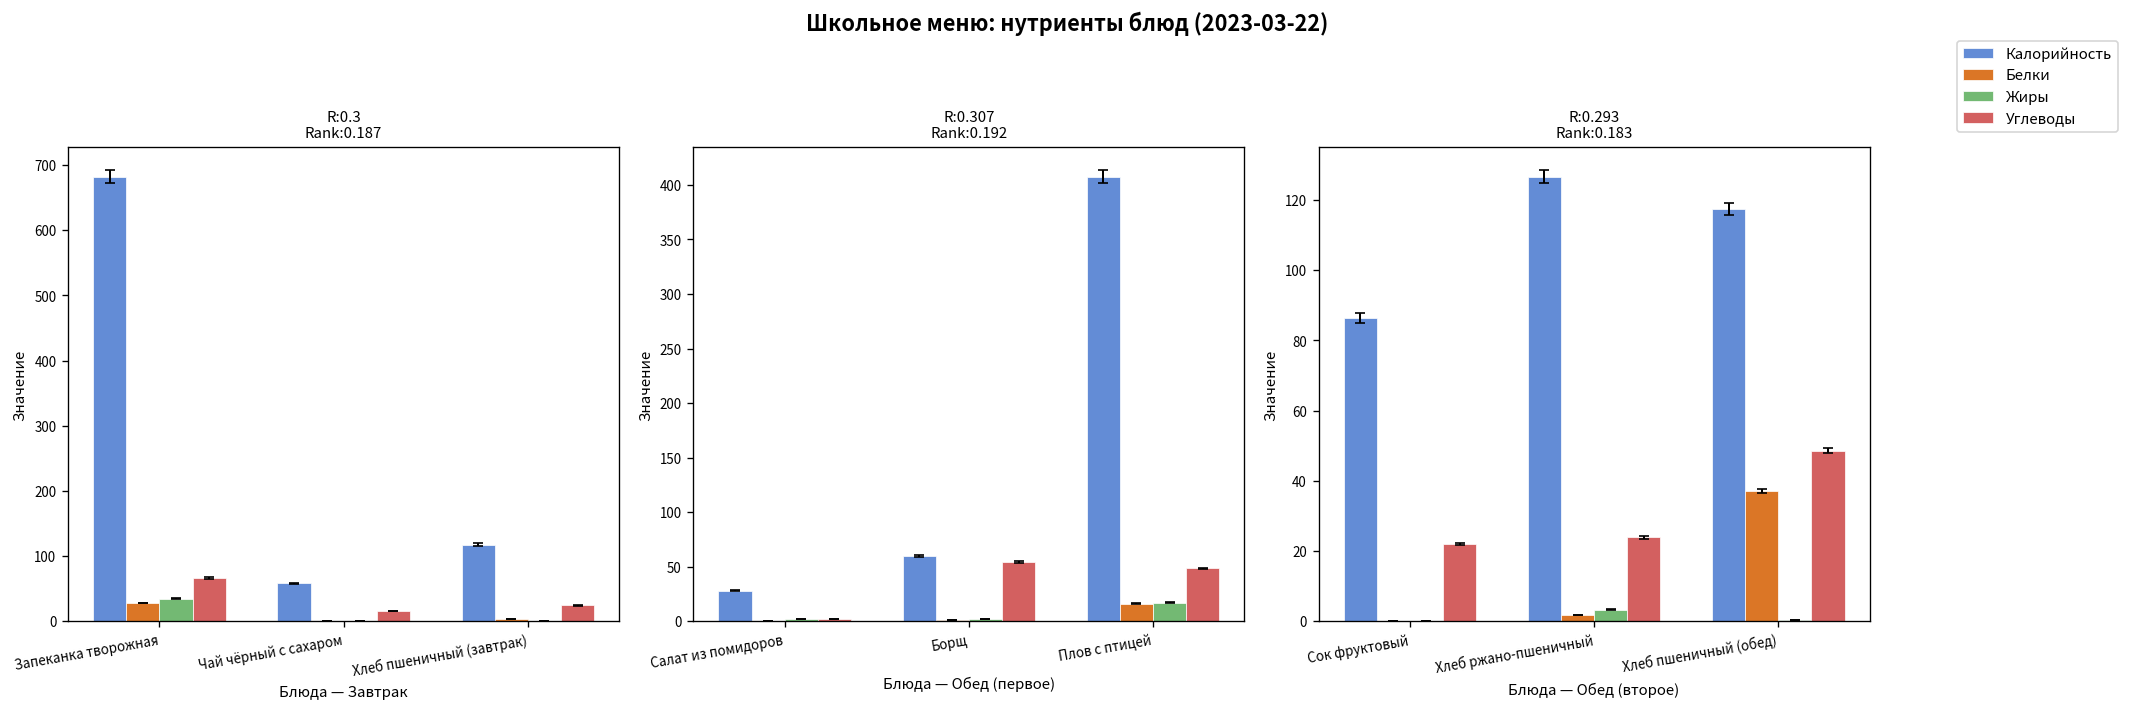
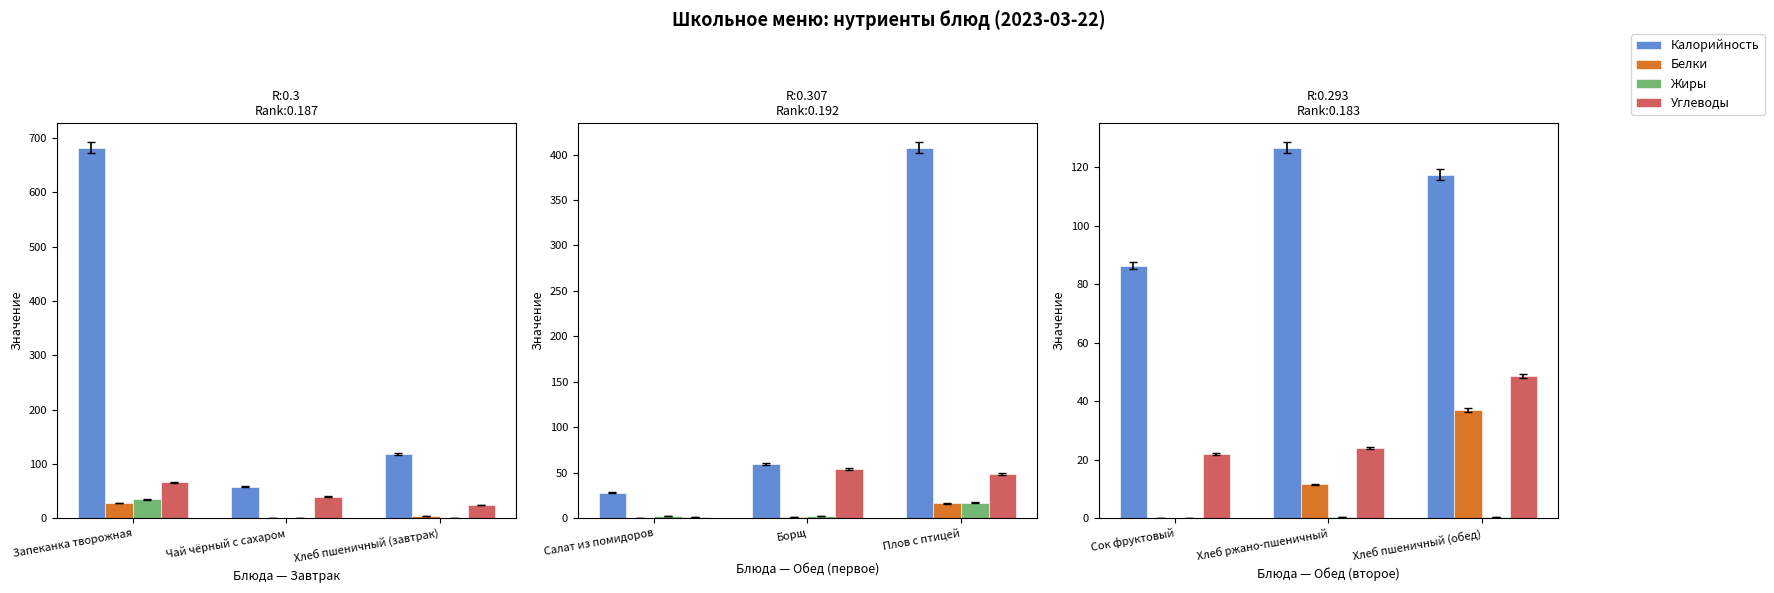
R:0.3 Rank:0.187, Углеводы, Чай чёрный с сахаром: 20 -> 40
R:0.293 Rank:0.183, Белки, Хлеб ржано-пшеничный: 2 -> 12
R:0.293 Rank:0.183, Жиры, Хлеб ржано-пшеничный: 3 -> 0
